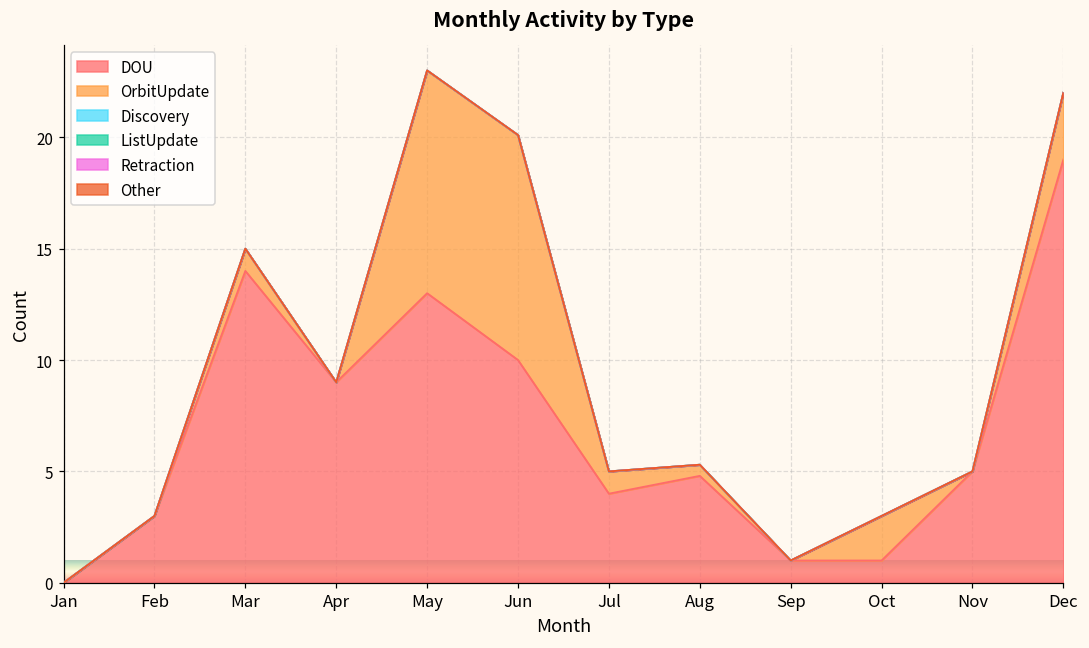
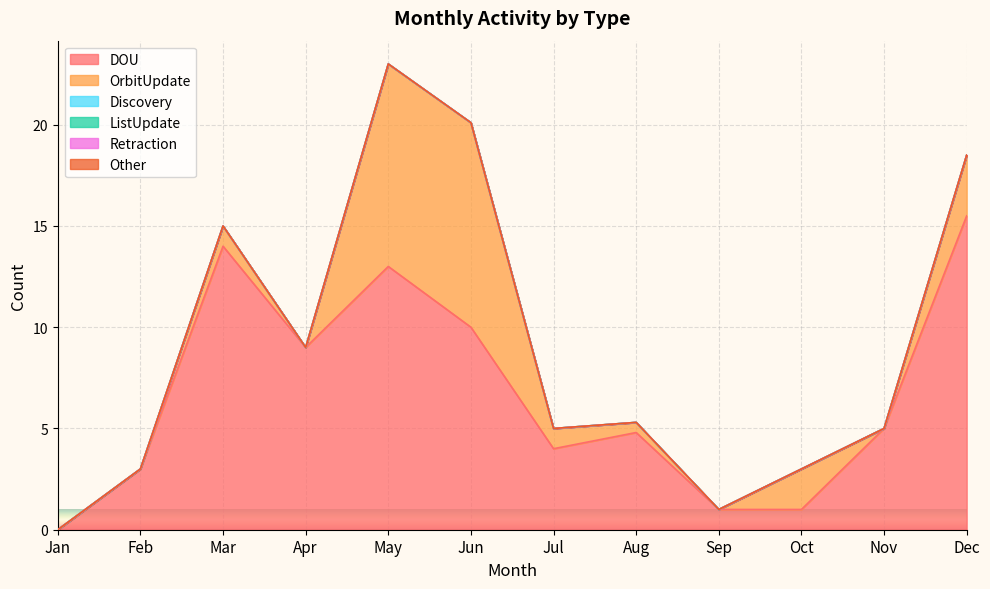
DOU, Dec: 19.0 -> 15.5
